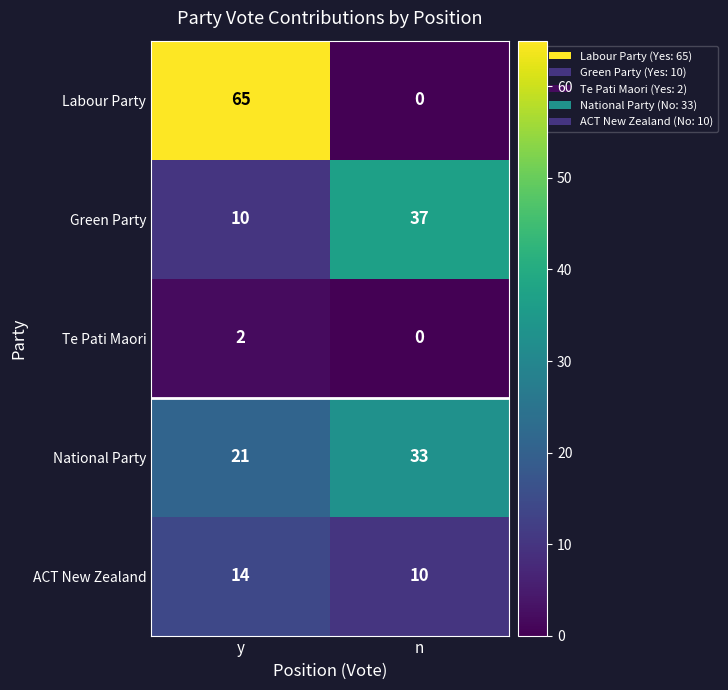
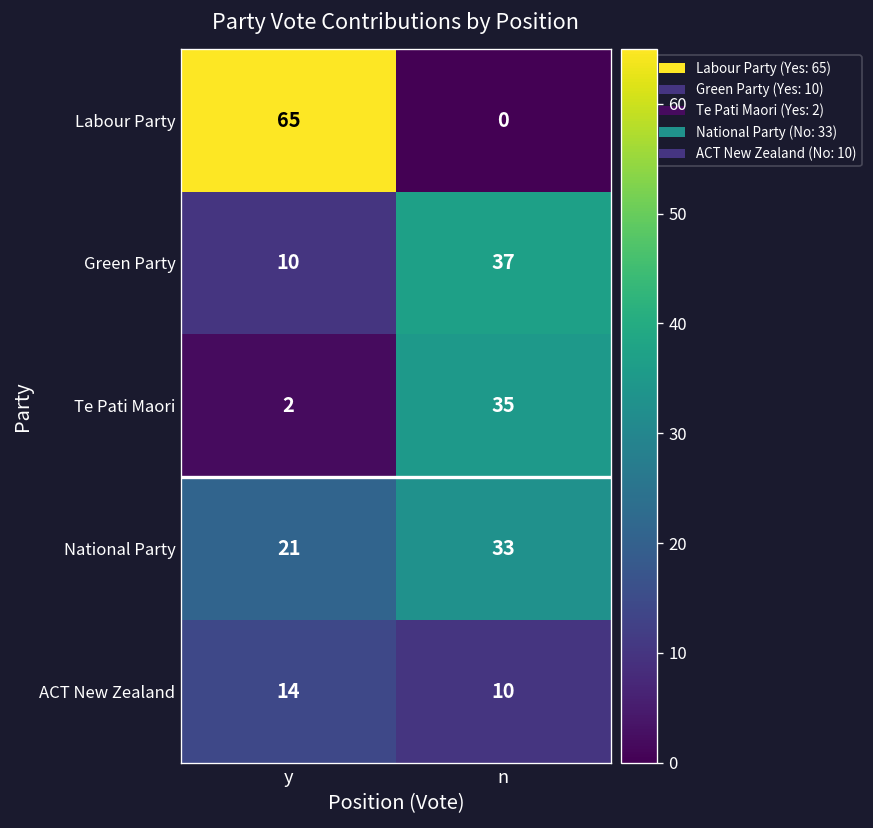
Te Pati Maori, n: 0 -> 35
